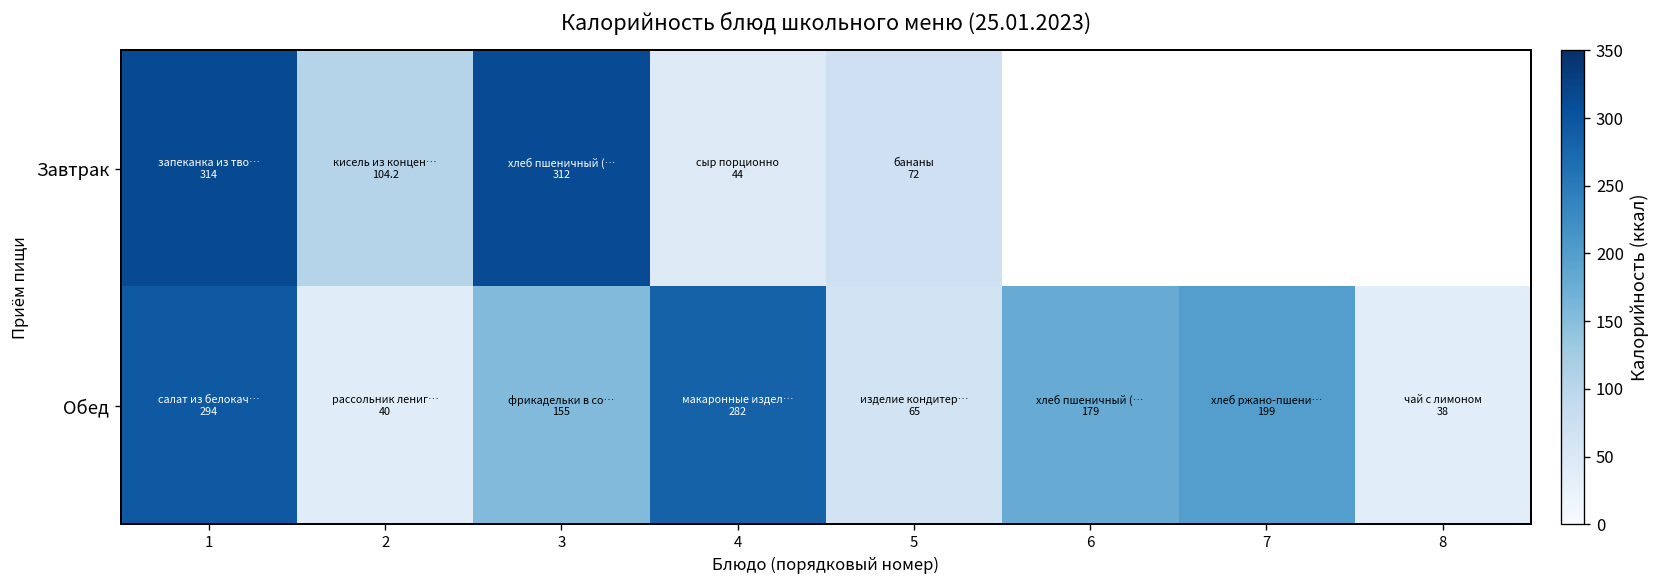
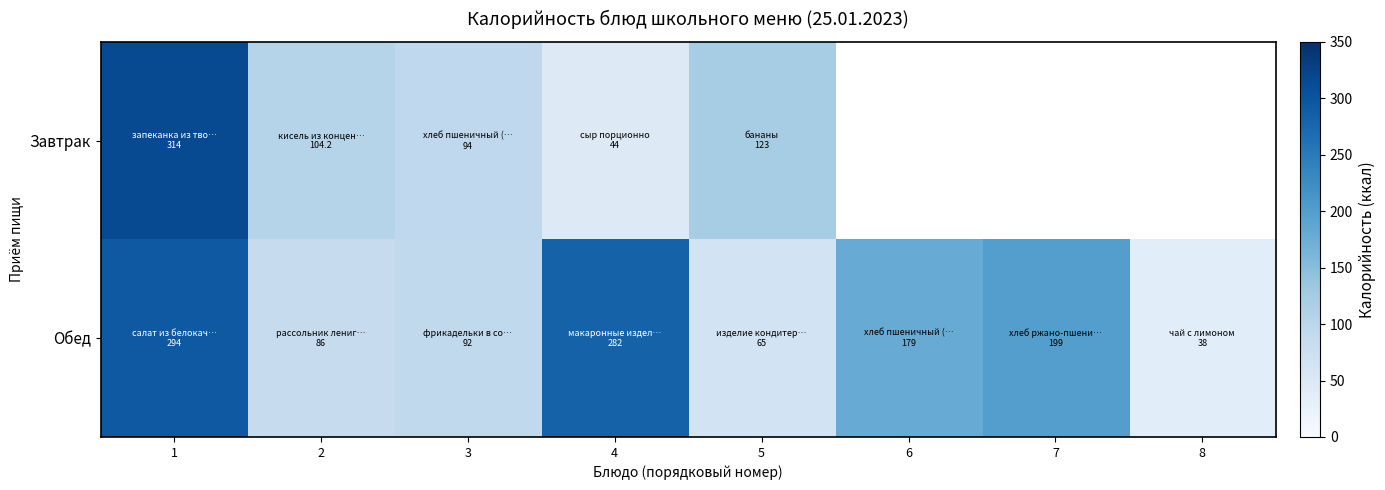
Завтрак, 3: 312 -> 94
Завтрак, 5: 72 -> 123
Обед, 2: 40 -> 86
Обед, 3: 155 -> 92
